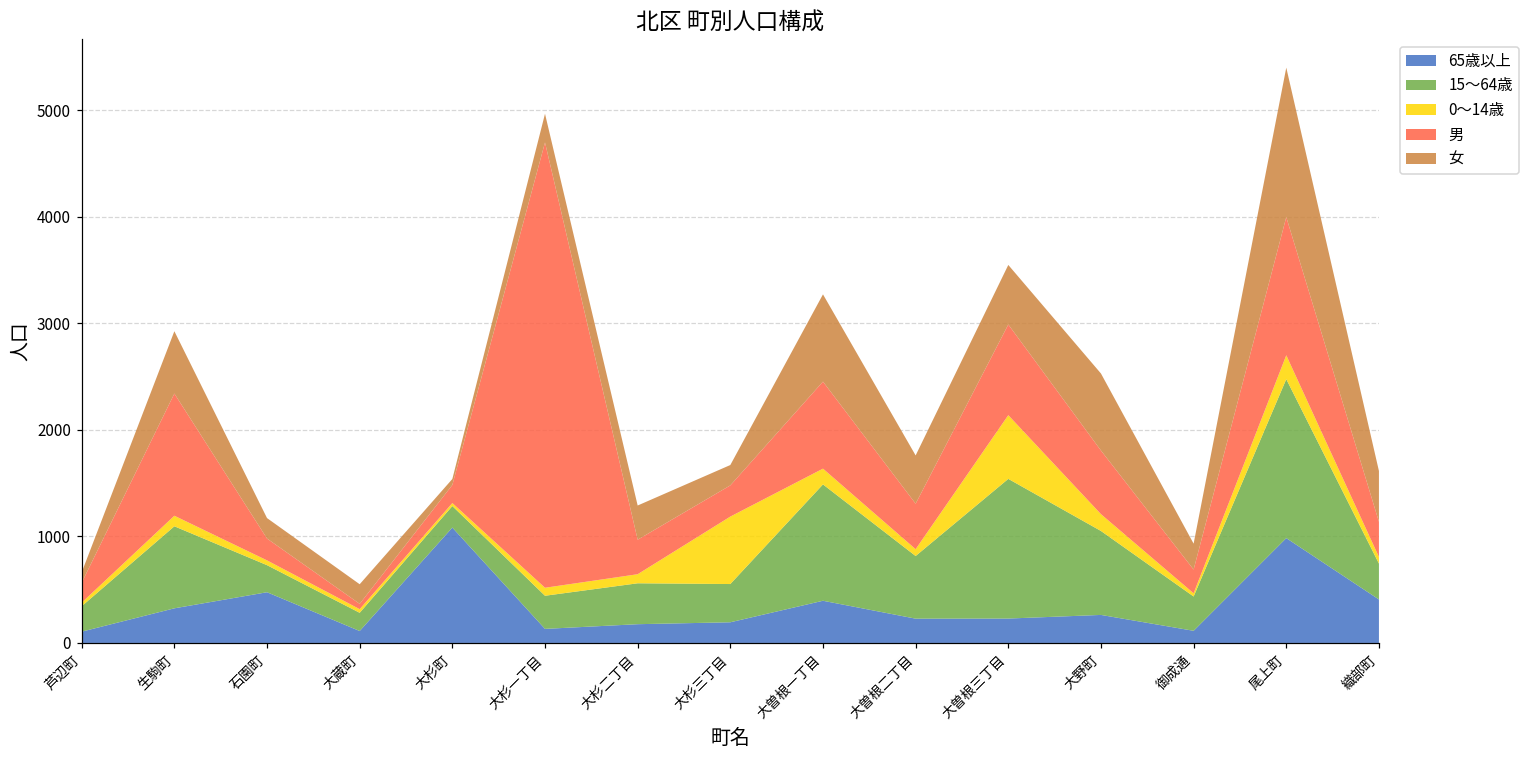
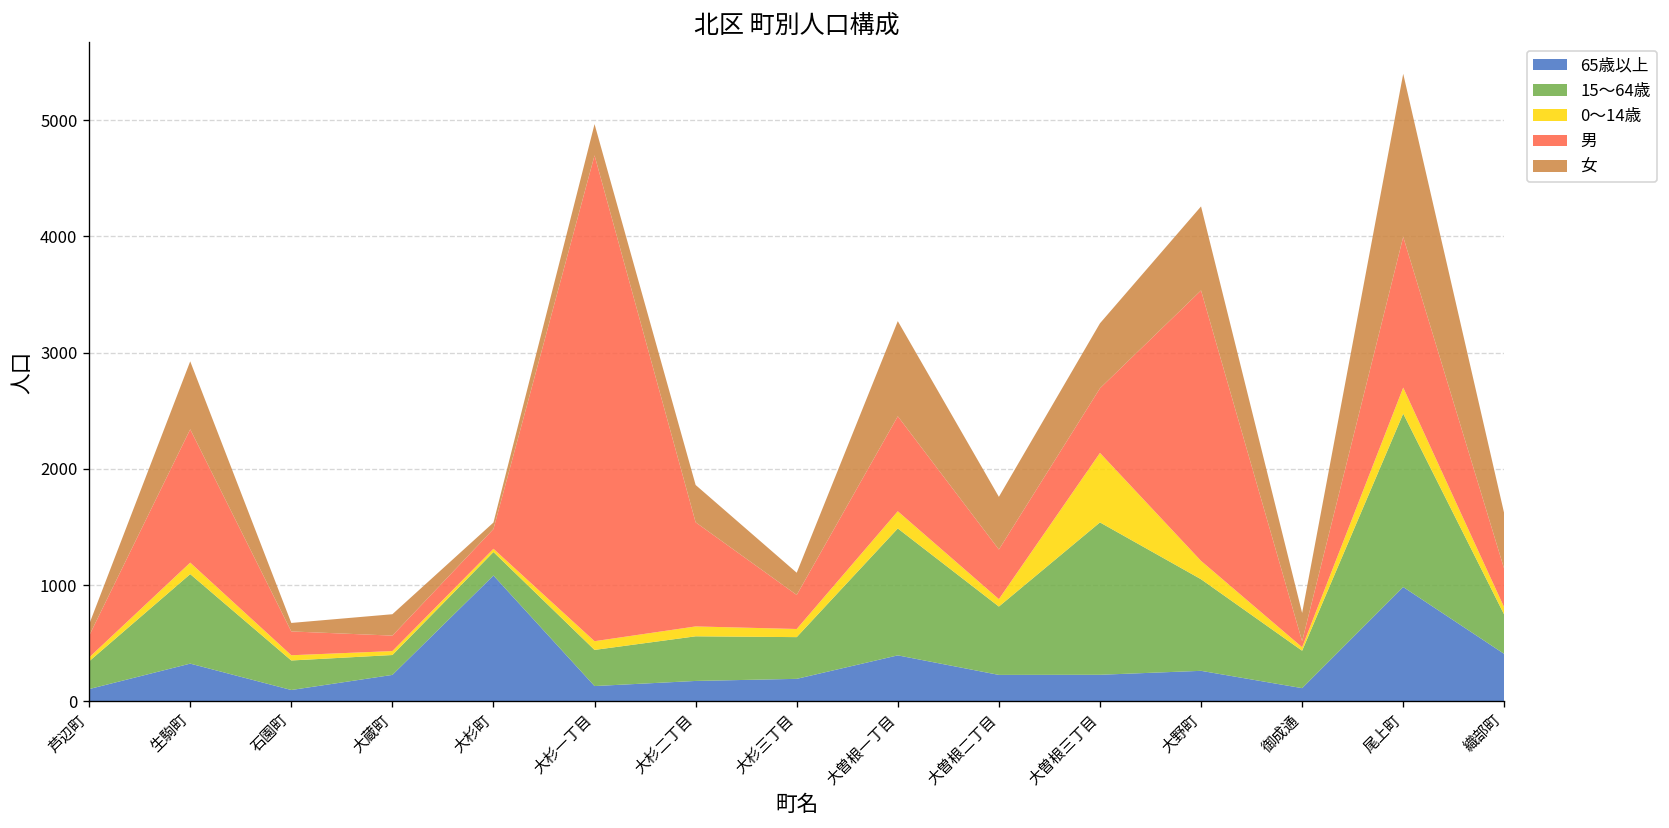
65歳以上, 石園町: 500 -> 100
女, 石園町: 200 -> 100
65歳以上, 大蔵町: 100 -> 200
男, 大蔵町: 50 -> 130
男, 大杉二丁目: 300 -> 900
0～14歳, 大杉三丁目: 600 -> 100
男, 大曽根三丁目: 900 -> 600
男, 大野町: 600 -> 2300
男, 御成通: 200 -> 100
